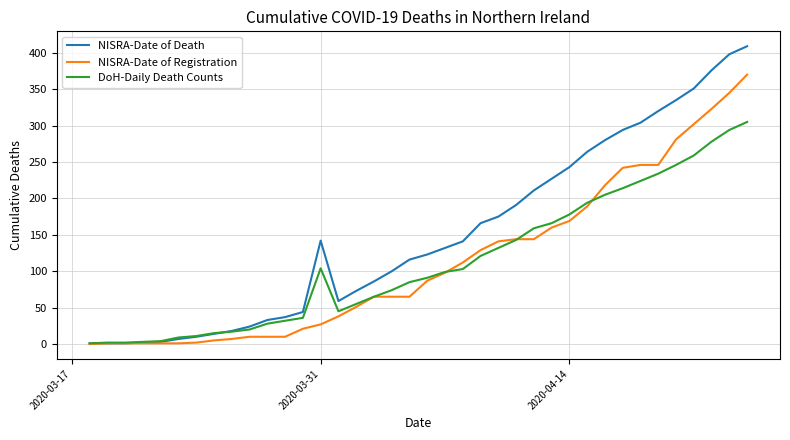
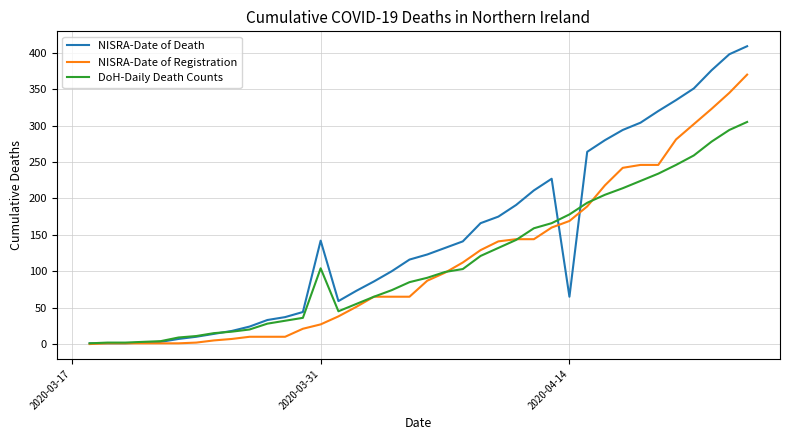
NISRA-Date of Death, 2020-04-14: 240 -> 70
